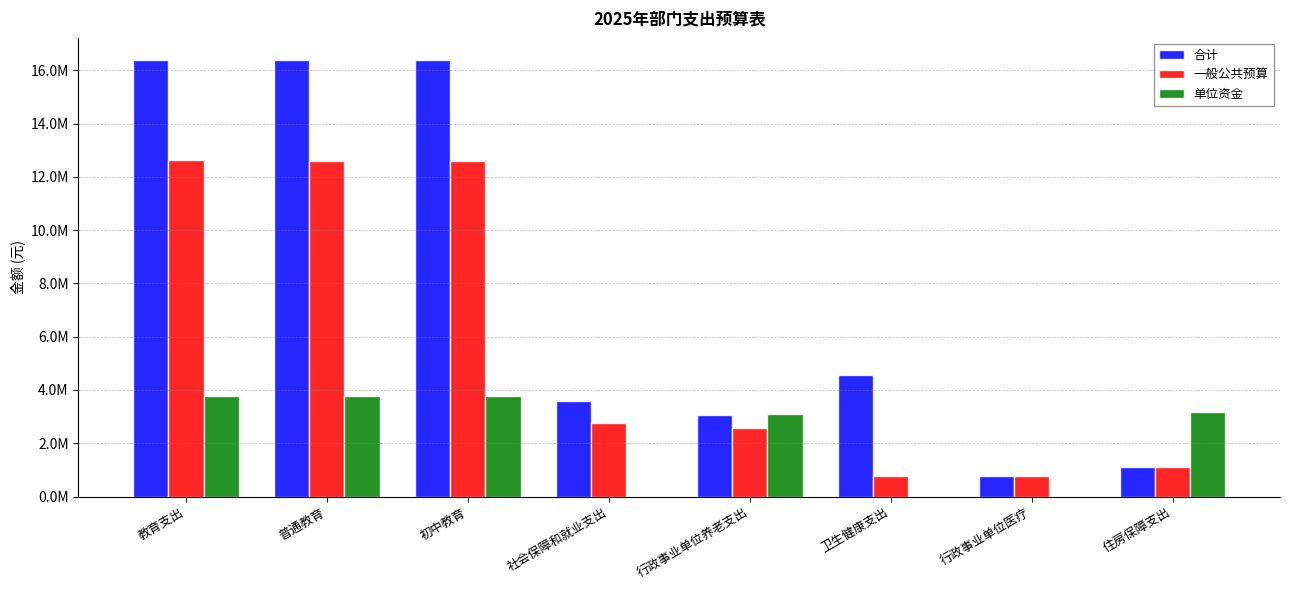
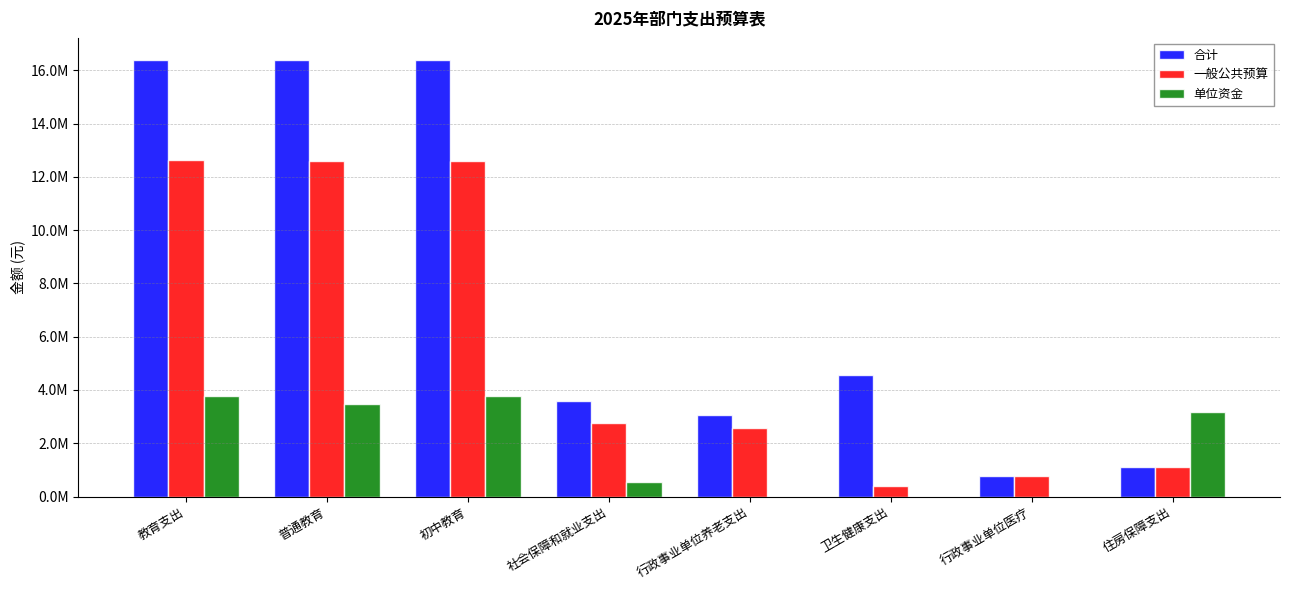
单位资金, 普通教育: 3800000 -> 3500000
单位资金, 社会保障和就业支出: 0 -> 500000
单位资金, 行政事业单位养老支出: 3100000 -> 0
一般公共预算, 卫生健康支出: 800000 -> 400000
